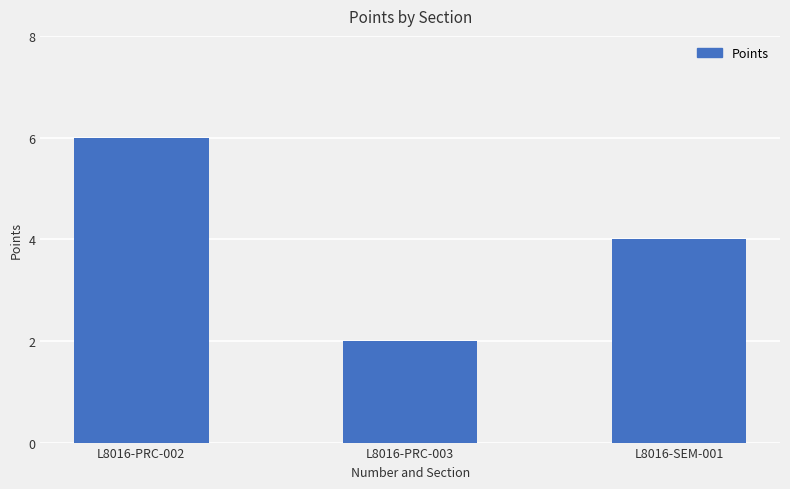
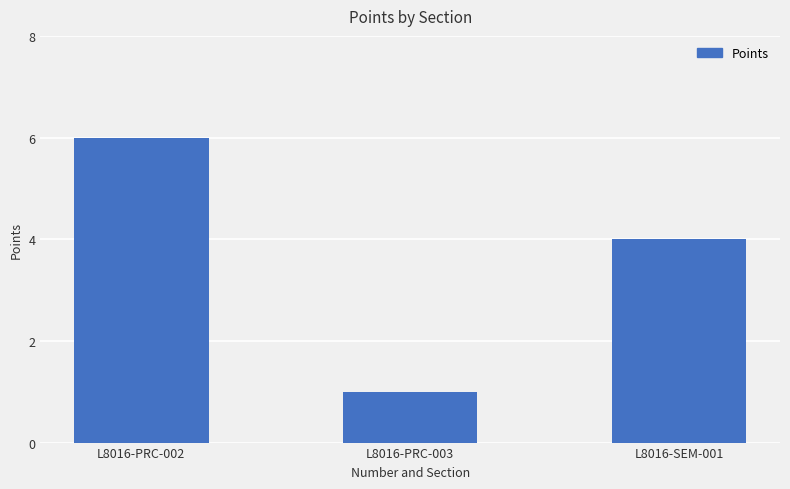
L8016-PRC-003: 2 -> 1
